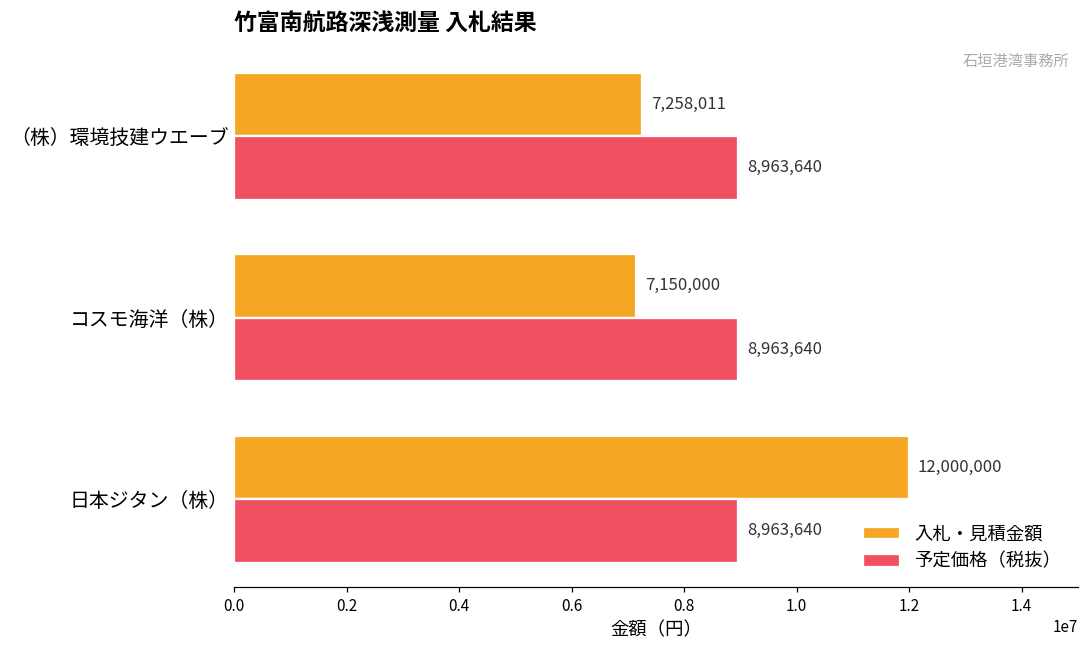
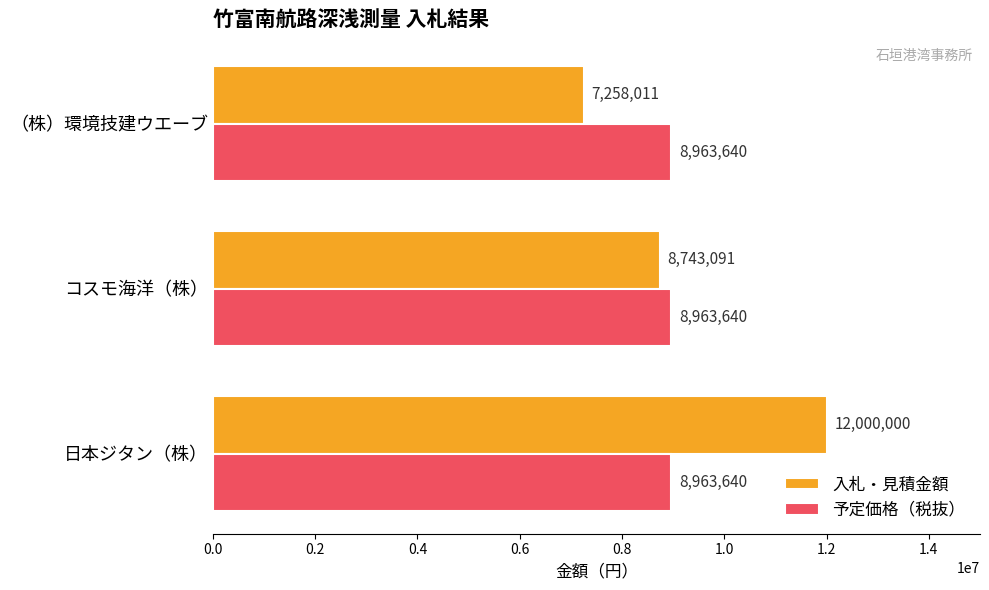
入札・見積金額, コスモ海洋（株）: 7,150,000 -> 8,743,091
